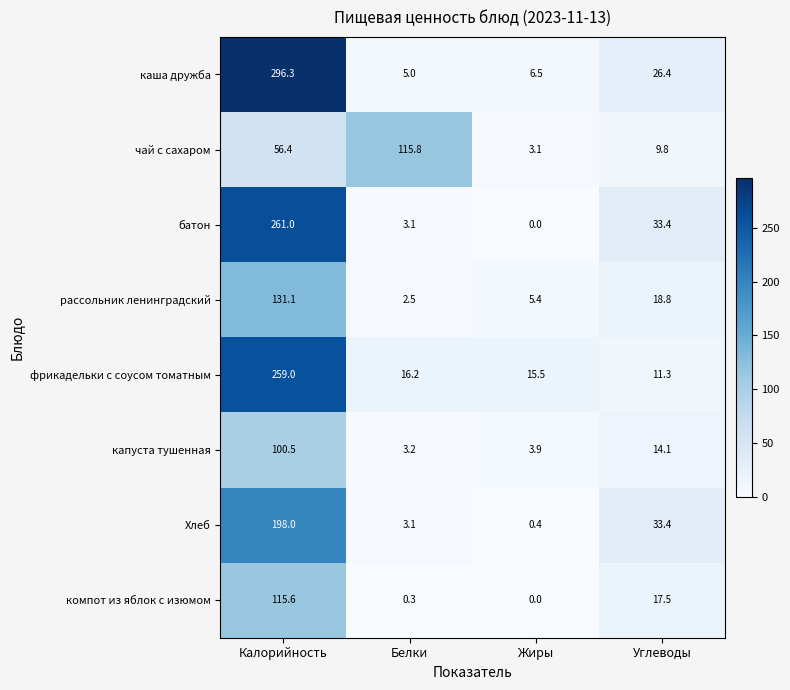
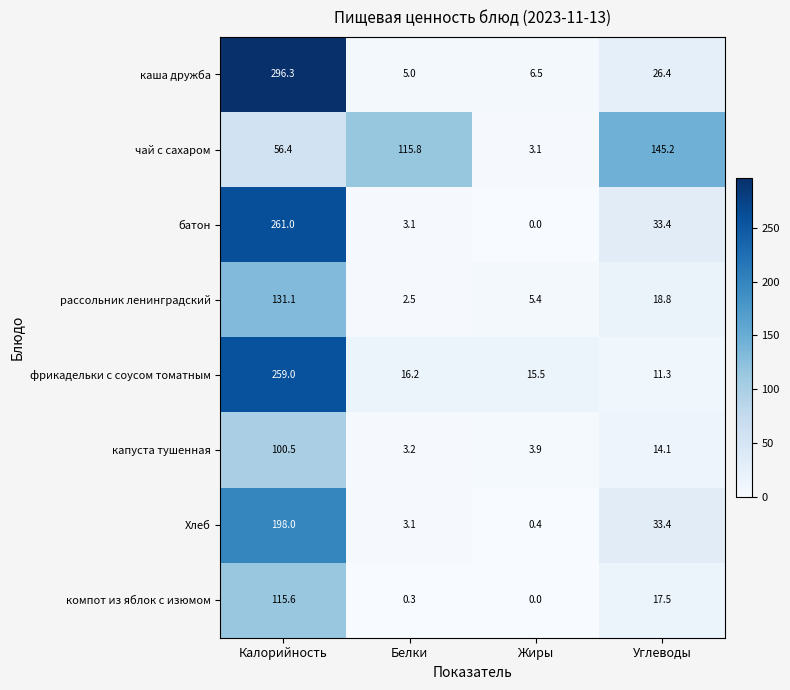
чай с сахаром, Углеводы: 9.8 -> 145.2
